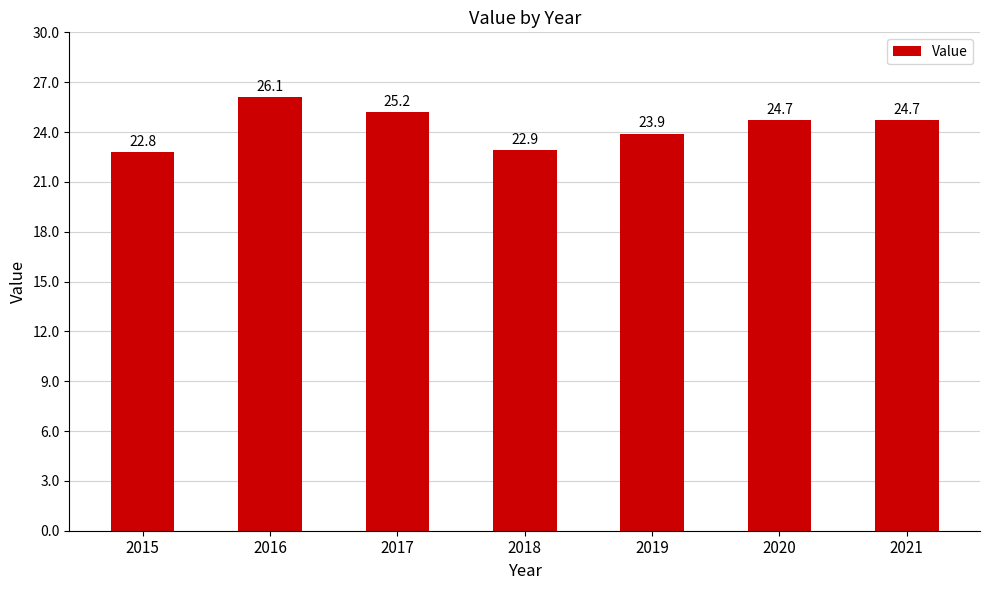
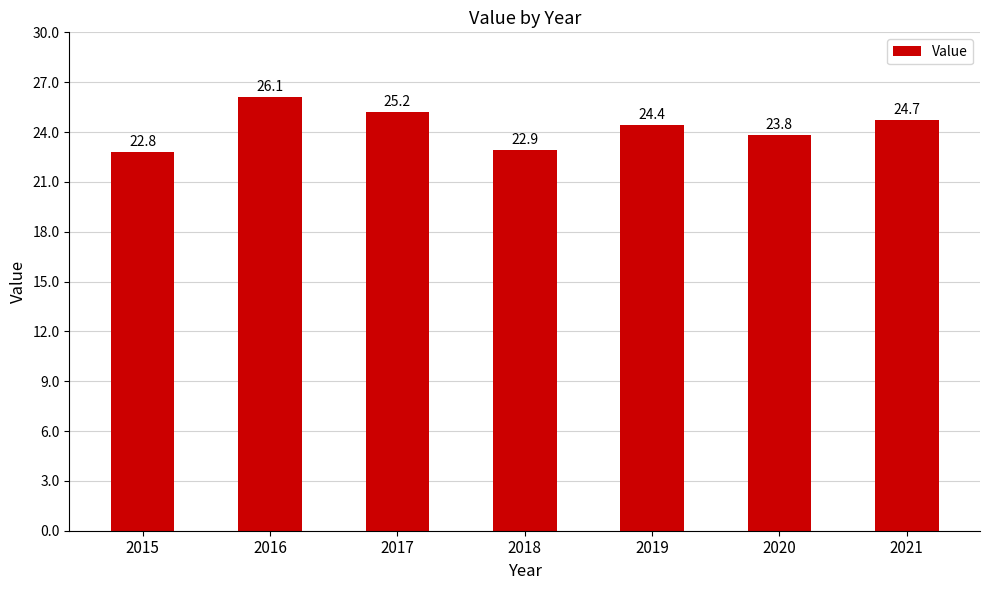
2019: 23.9 -> 24.4
2020: 24.7 -> 23.8
